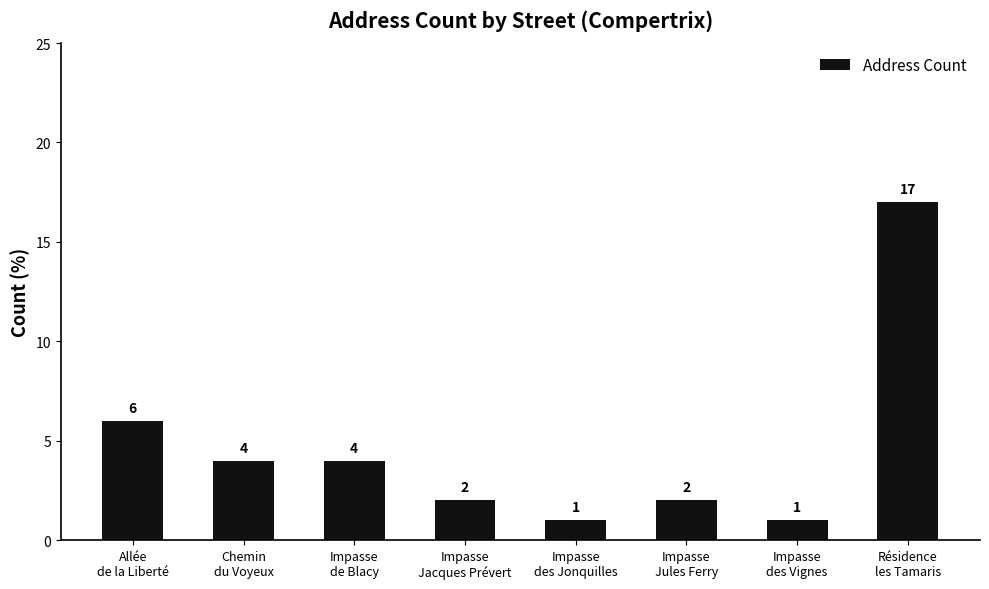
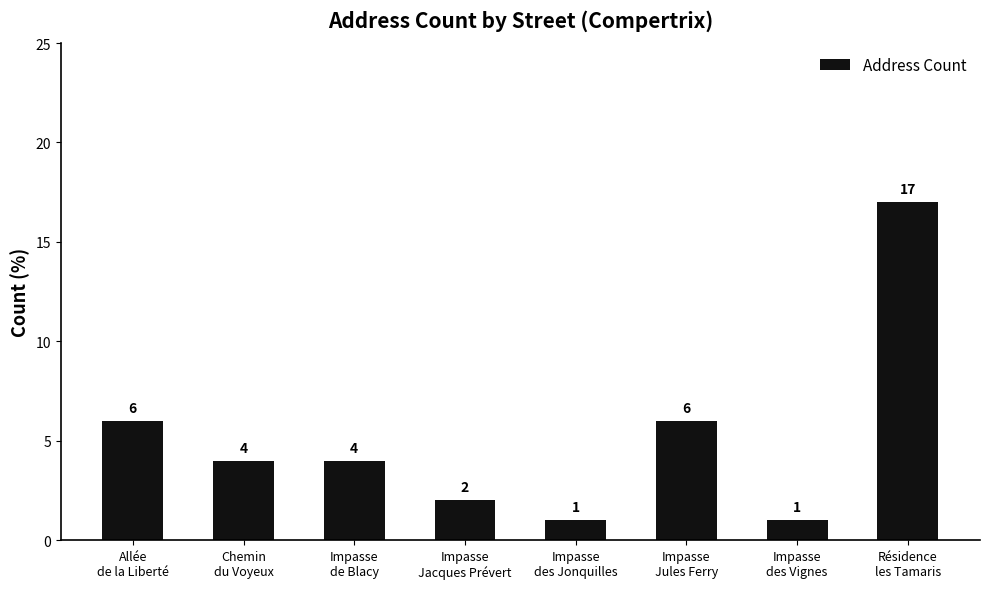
Impasse Jules Ferry: 2 -> 6
